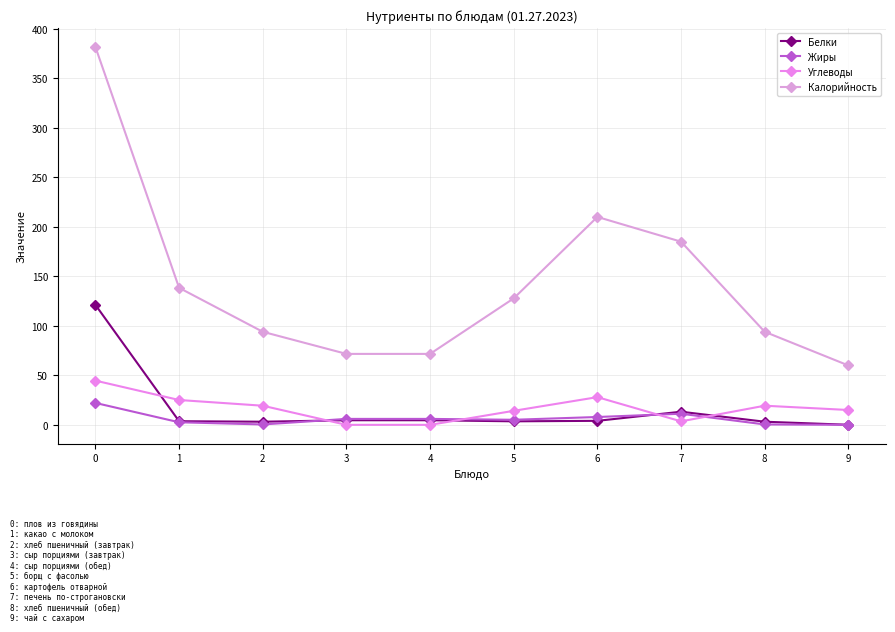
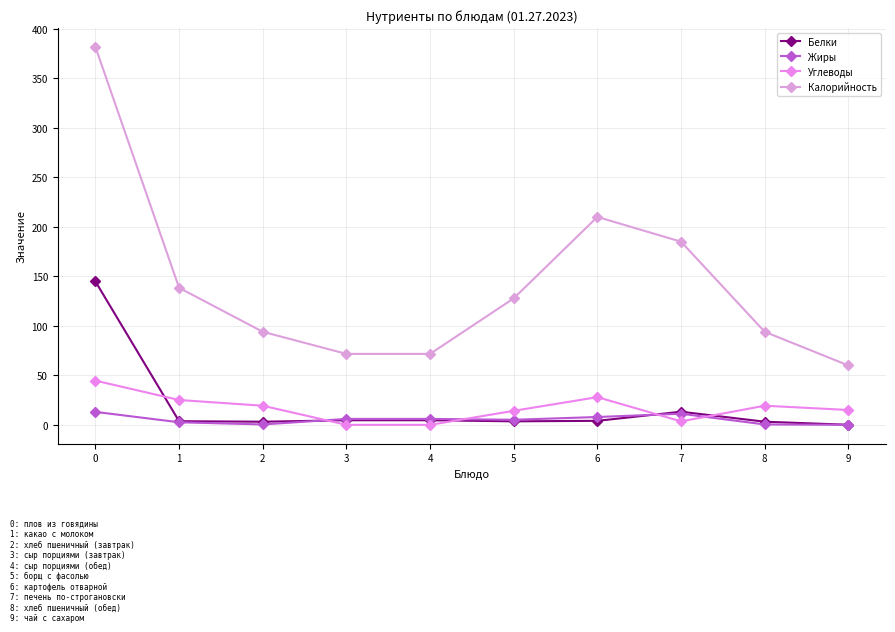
Белки, 0: 120 -> 140
Жиры, 0: 20 -> 10
